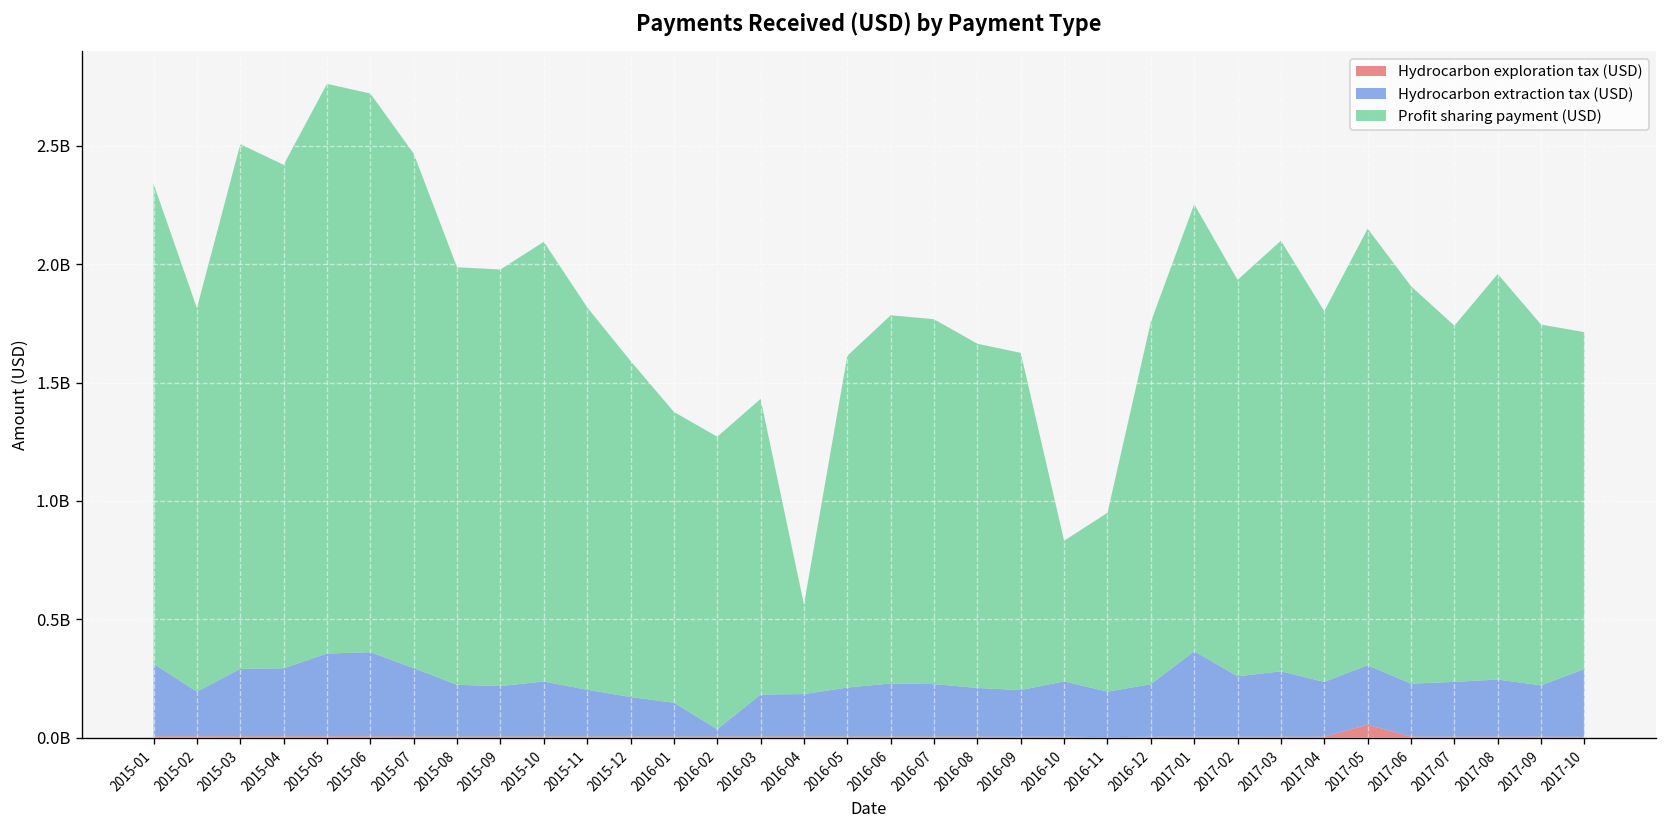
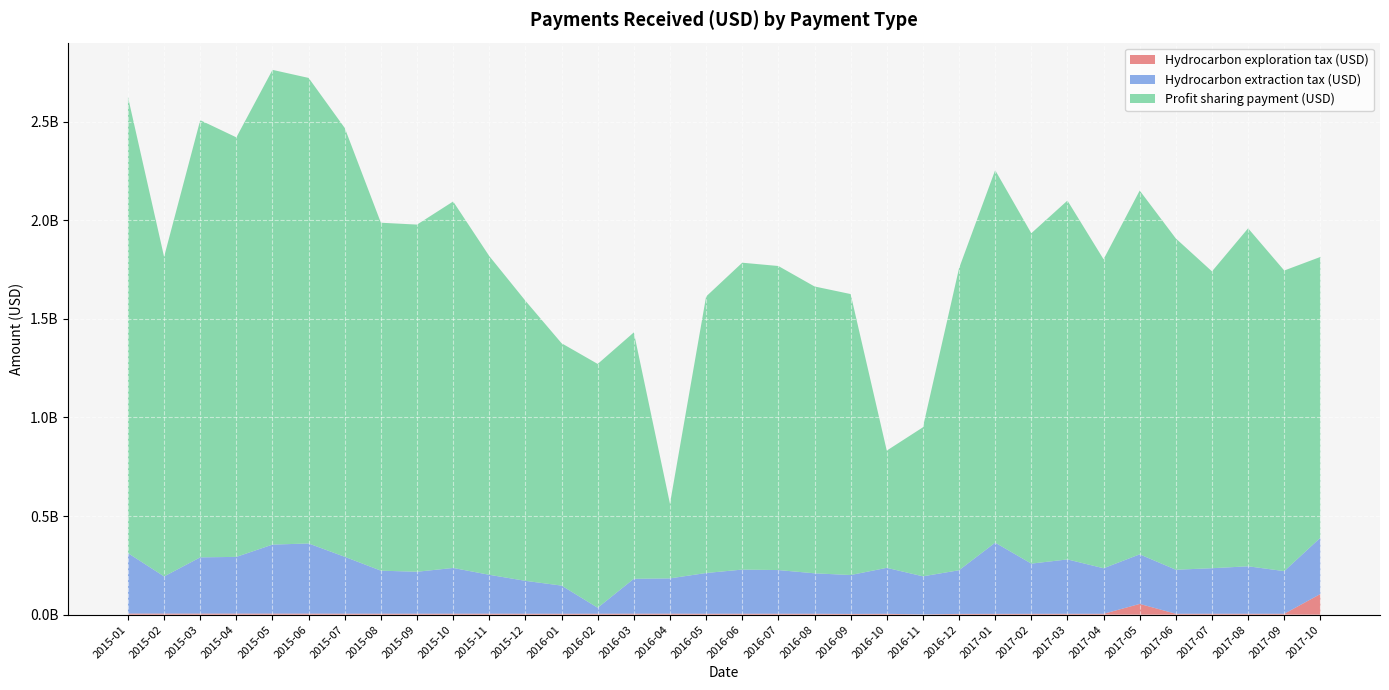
Profit sharing payment (USD), 2015-01: 2030000000 -> 2310000000
Hydrocarbon exploration tax (USD), 2017-10: 0 -> 100000000
